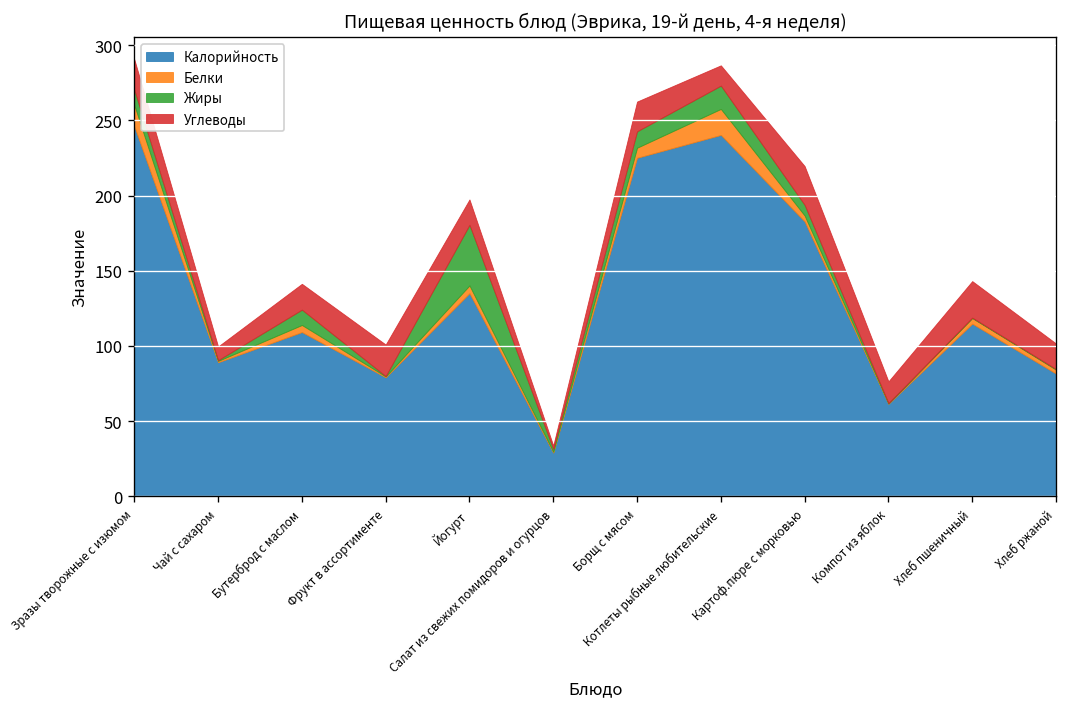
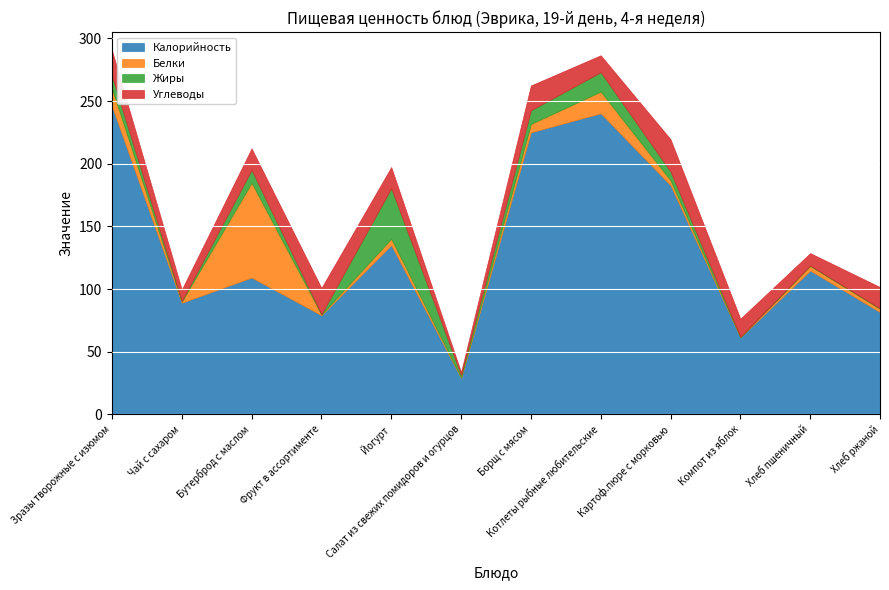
Белки, Бутерброд с маслом: 5 -> 76
Углеводы, Хлеб пшеничный: 24 -> 10
